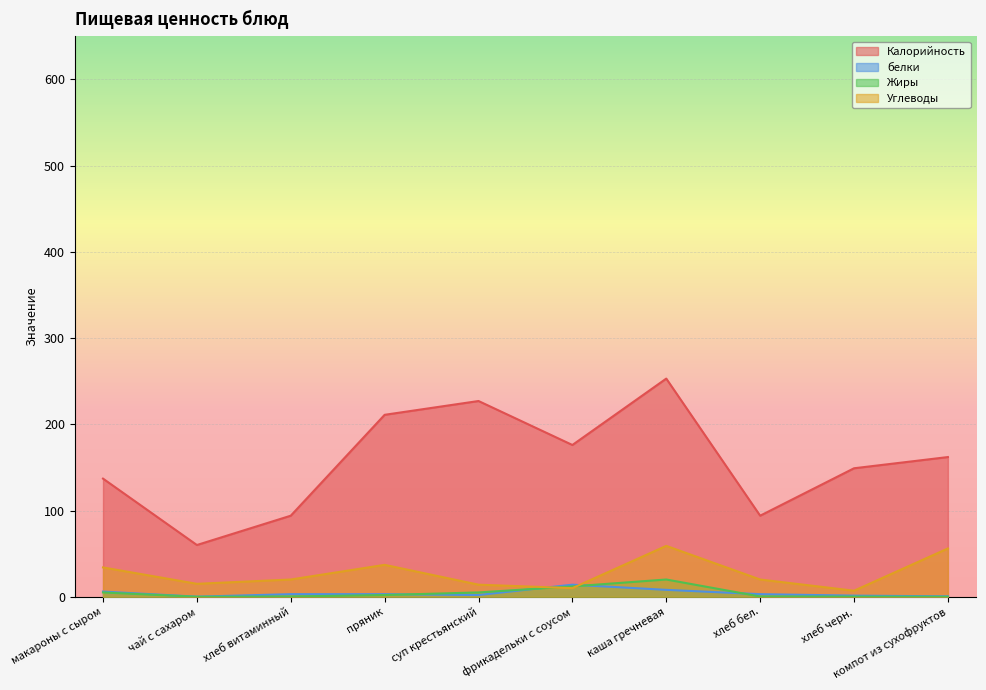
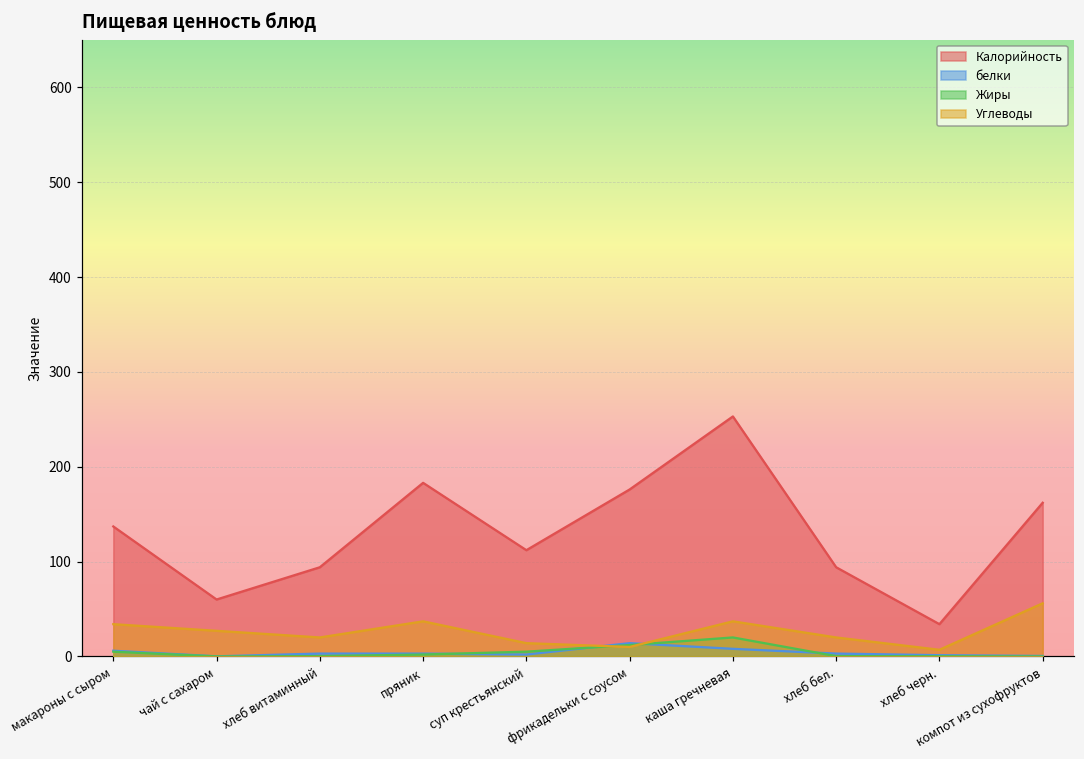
Углеводы, чай с сахаром: 20 -> 30
Калорийность, пряник: 210 -> 180
Калорийность, суп крестьянский: 230 -> 110
Углеводы, каша гречневая: 60 -> 40
Калорийность, хлеб черн.: 150 -> 30
